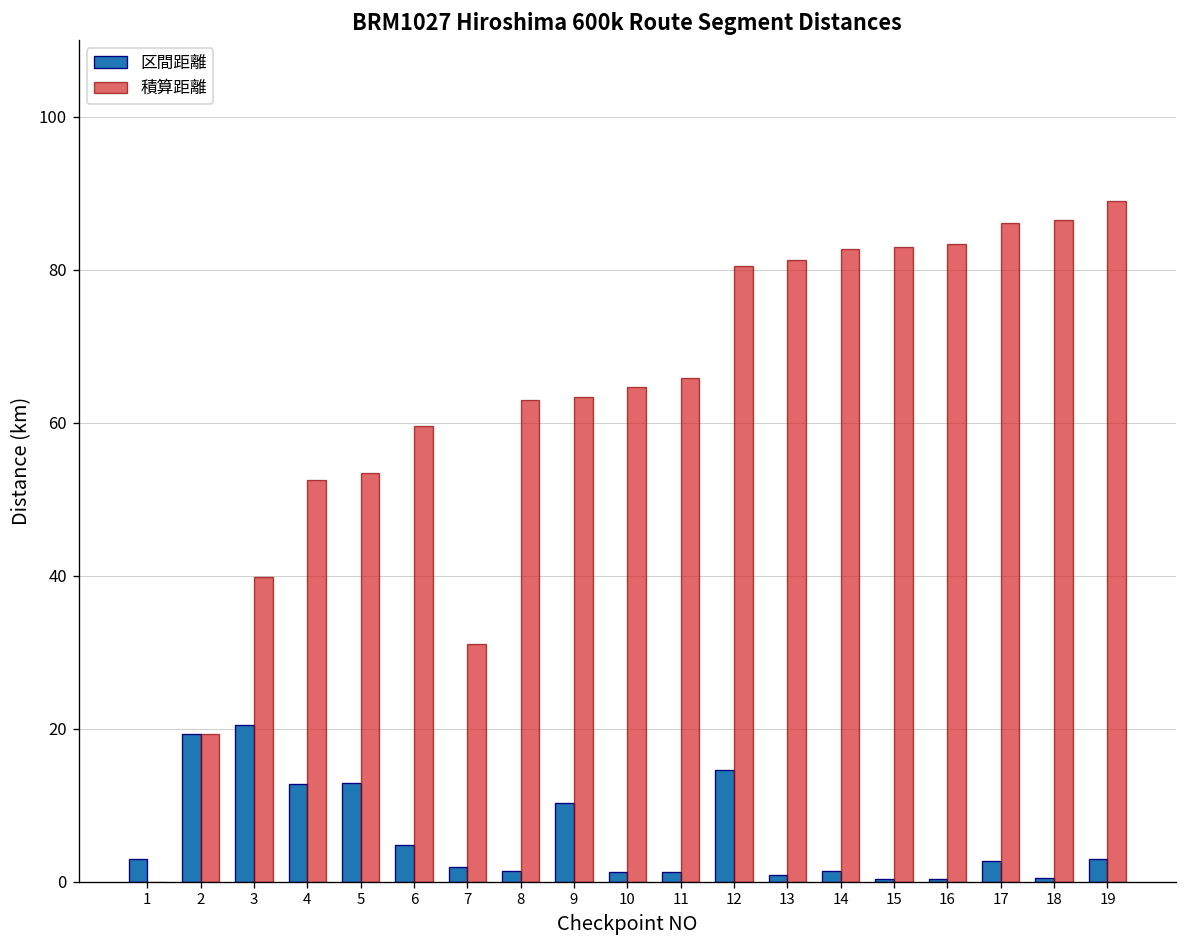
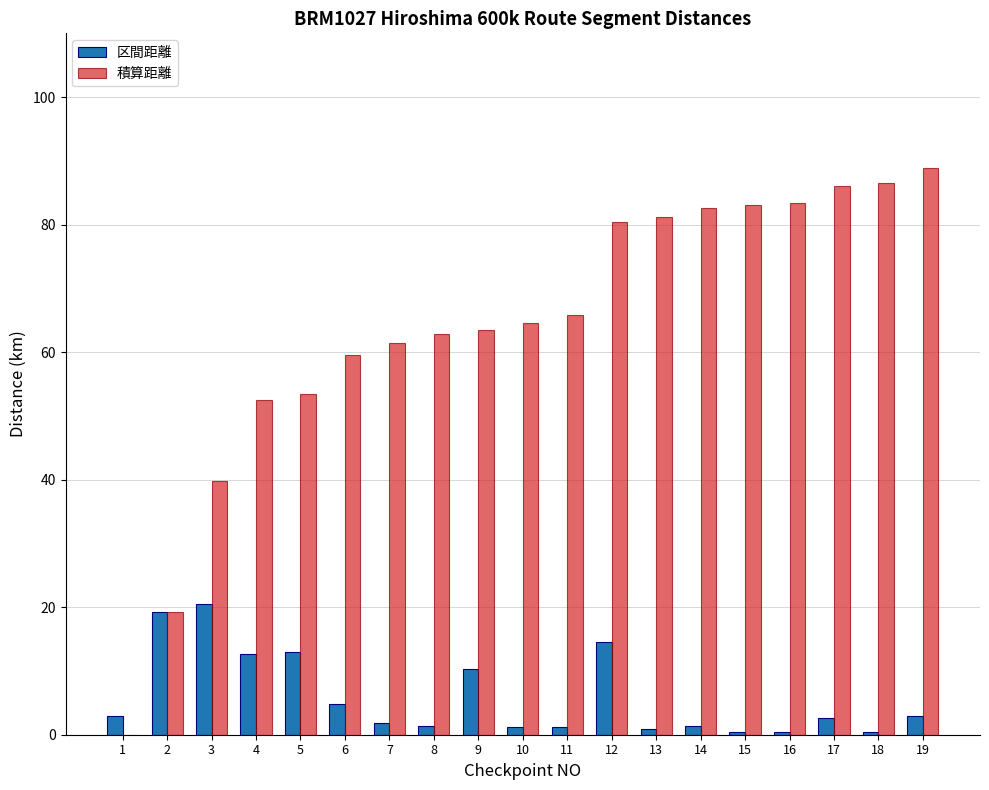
積算距離, 7: 31 -> 62
